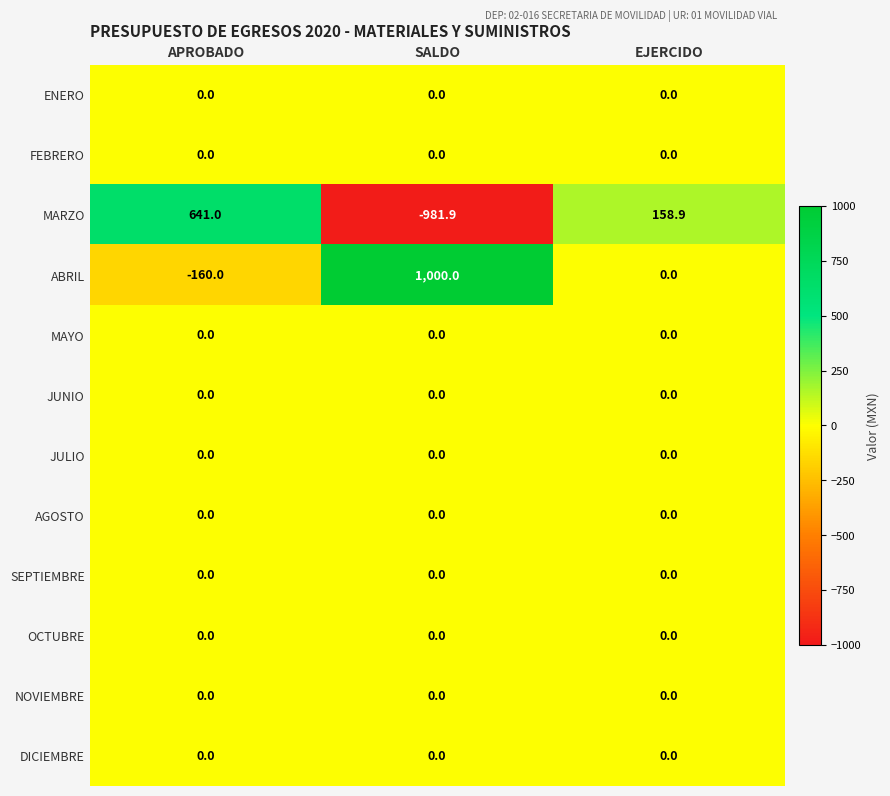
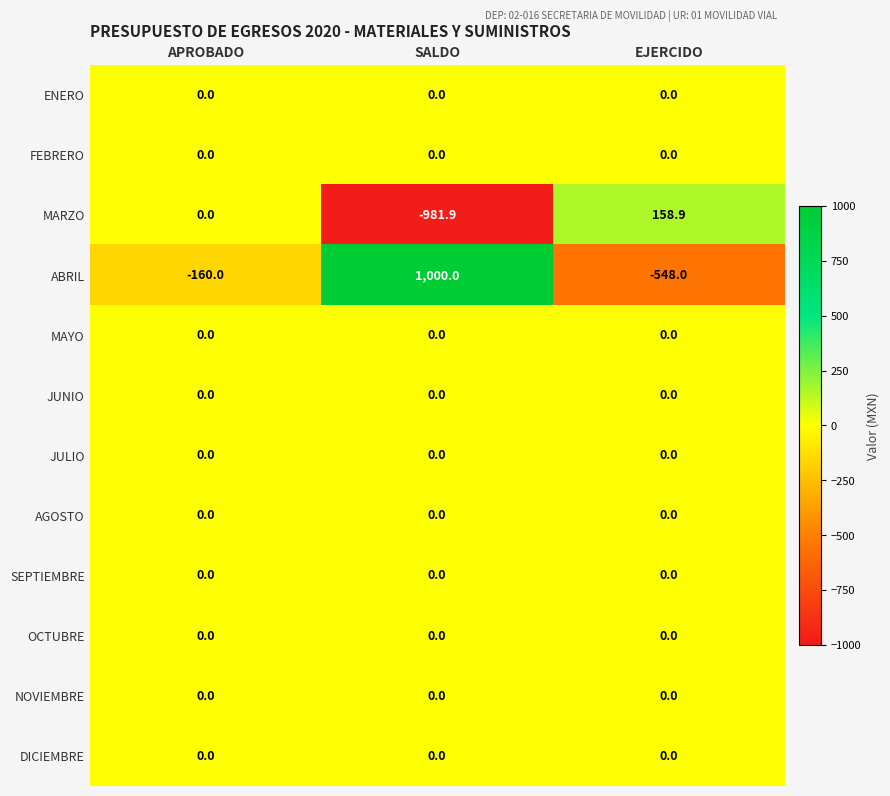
MARZO, APROBADO: 641.0 -> 0.0
ABRIL, EJERCIDO: 0.0 -> -548.0
